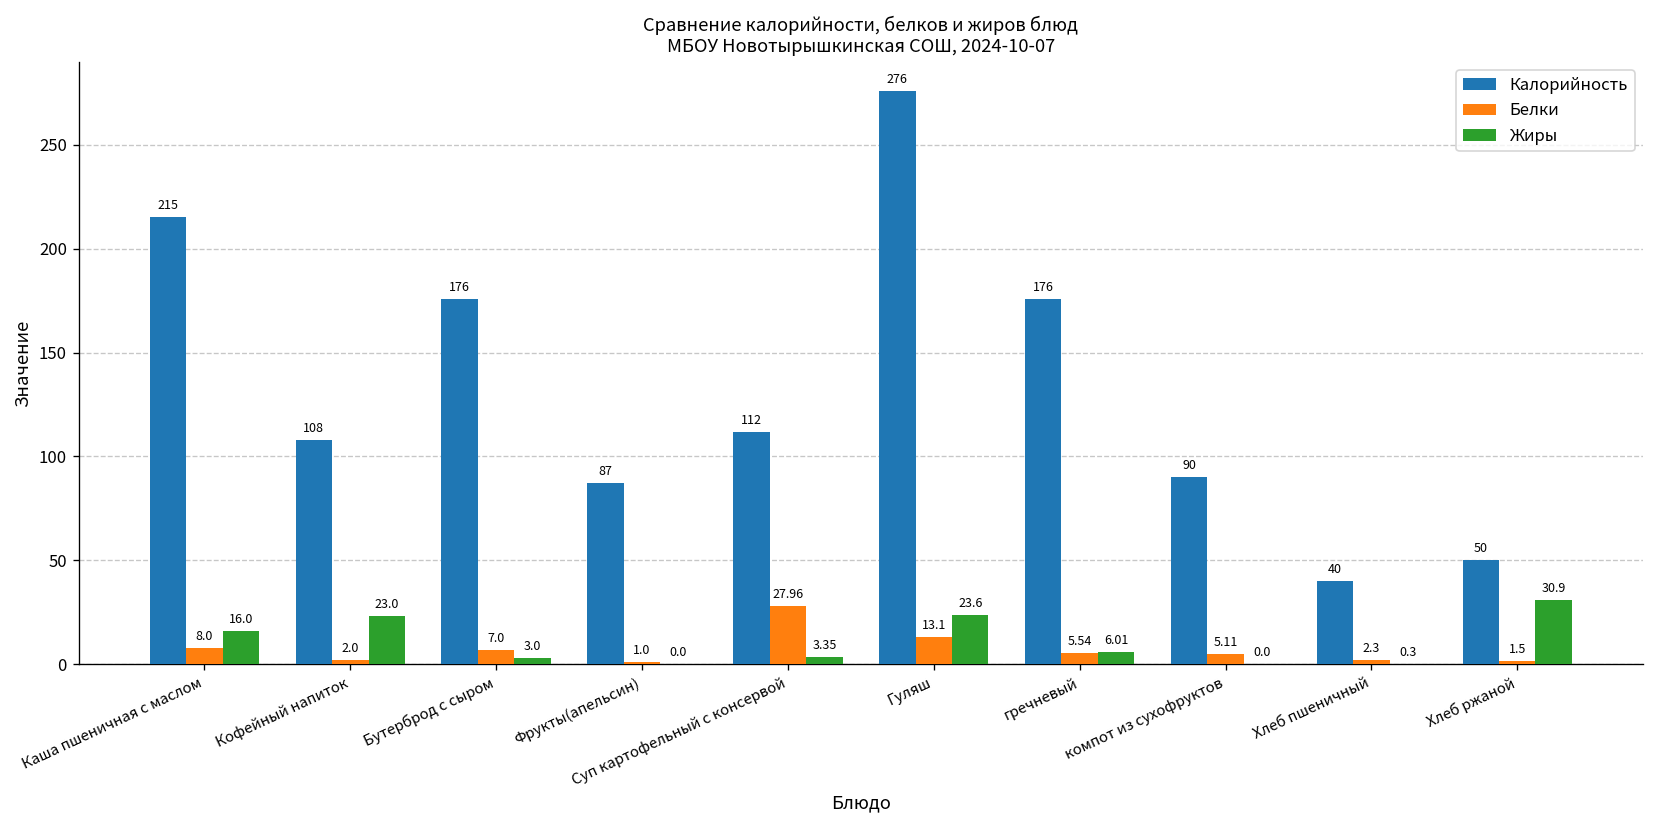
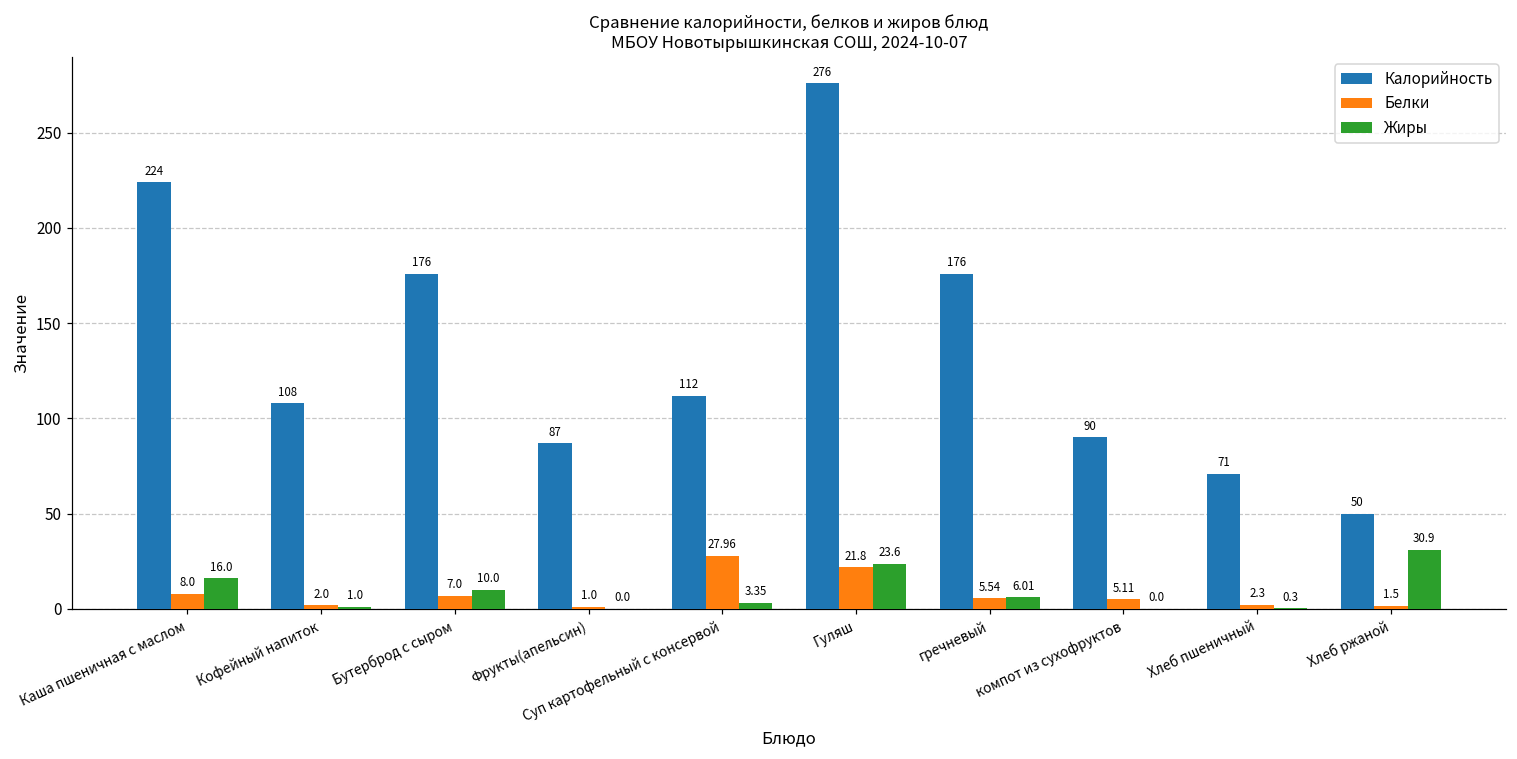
Калорийность, Каша пшеничная с маслом: 215 -> 224
Жиры, Кофейный напиток: 23.0 -> 1.0
Жиры, Бутерброд с сыром: 3.0 -> 10.0
Белки, Гуляш: 13.1 -> 21.8
Калорийность, Хлеб пшеничный: 40 -> 71
